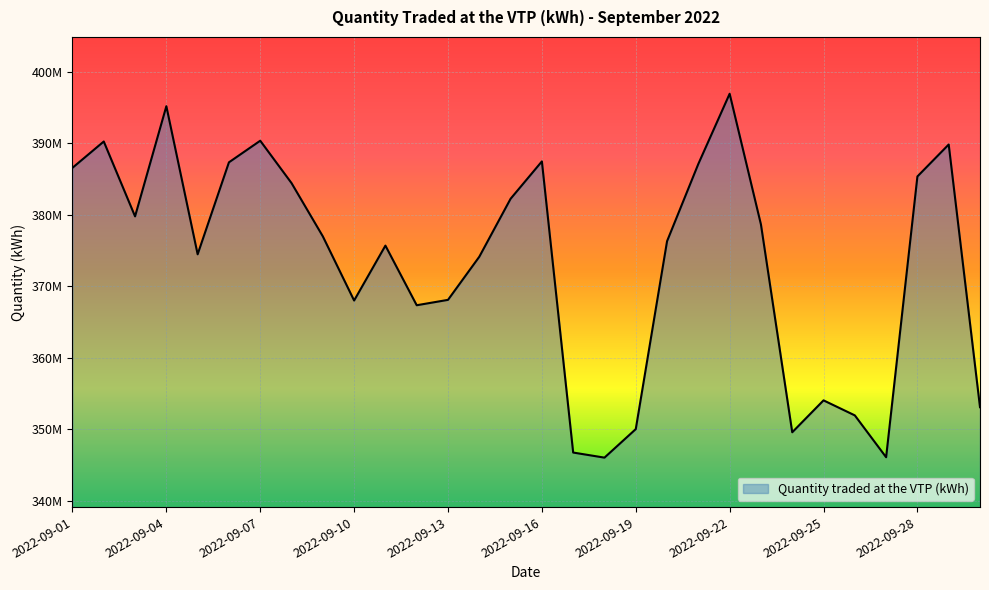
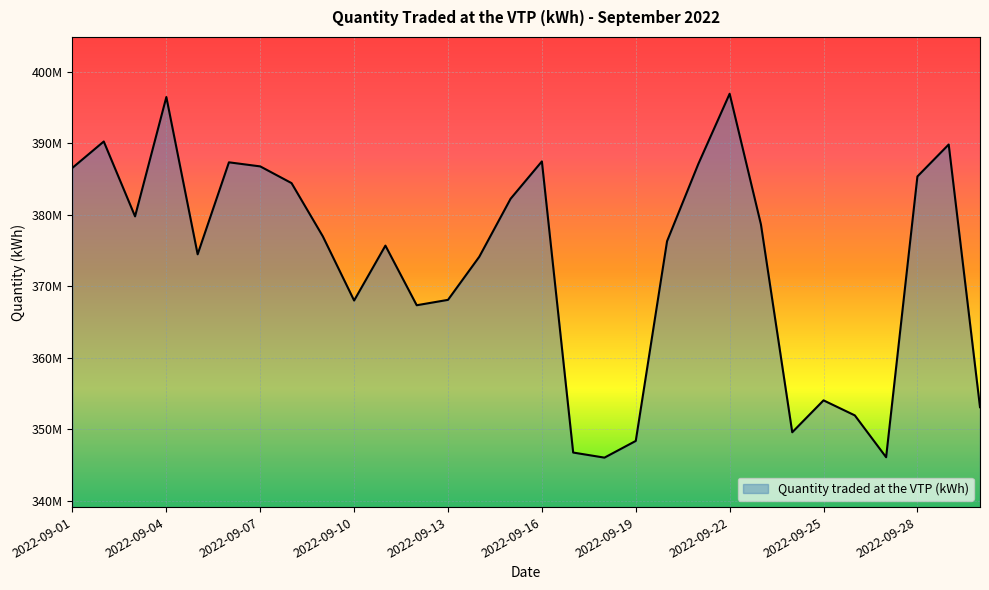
2022-09-04: 395000000 -> 396000000
2022-09-07: 390000000 -> 387000000
2022-09-19: 350000000 -> 348000000
